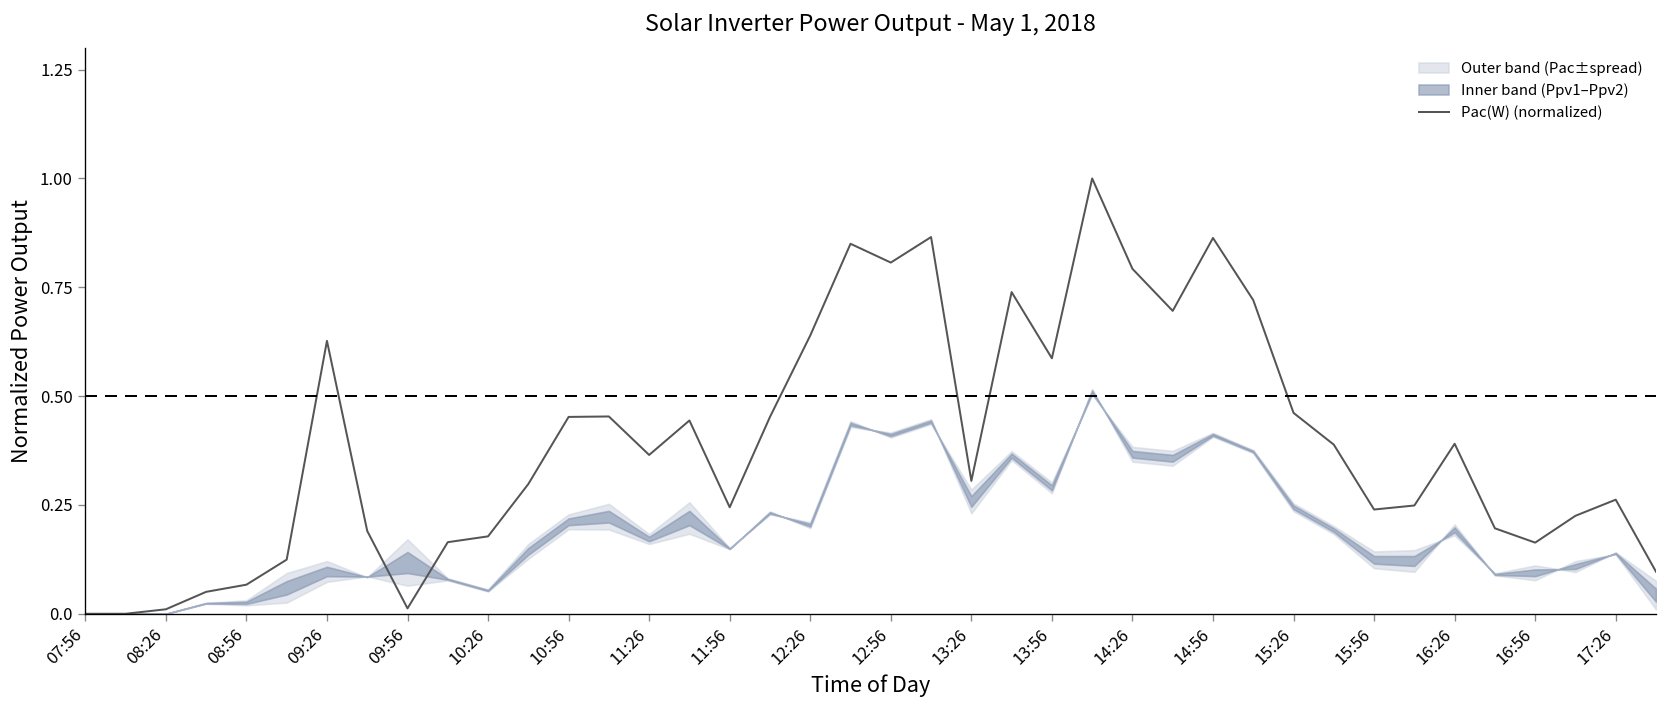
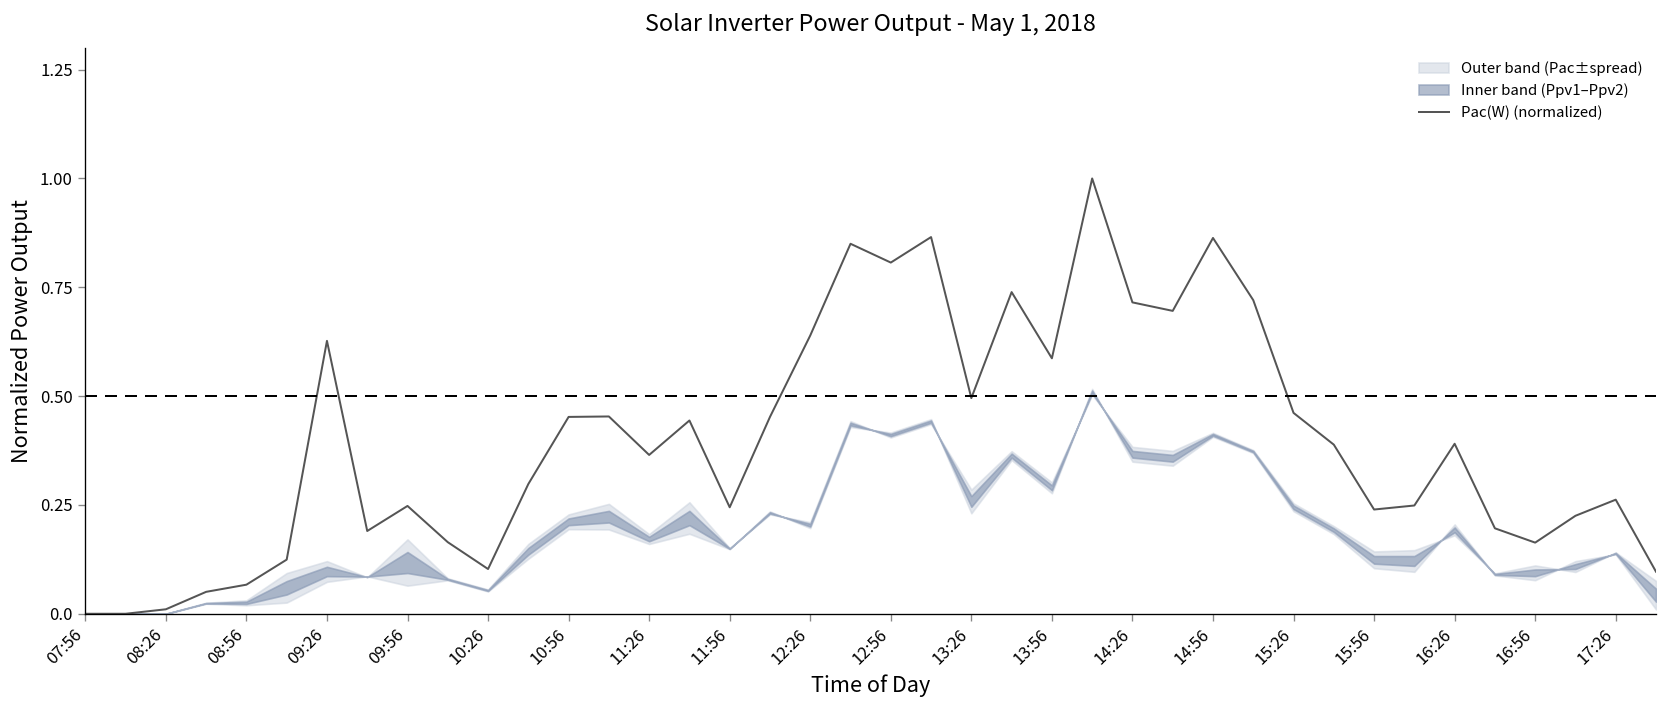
Pac(W) (normalized), 09:56: 0.01 -> 0.25
Pac(W) (normalized), 10:26: 0.18 -> 0.10
Pac(W) (normalized), 13:26: 0.31 -> 0.50
Pac(W) (normalized), 14:26: 0.79 -> 0.72
